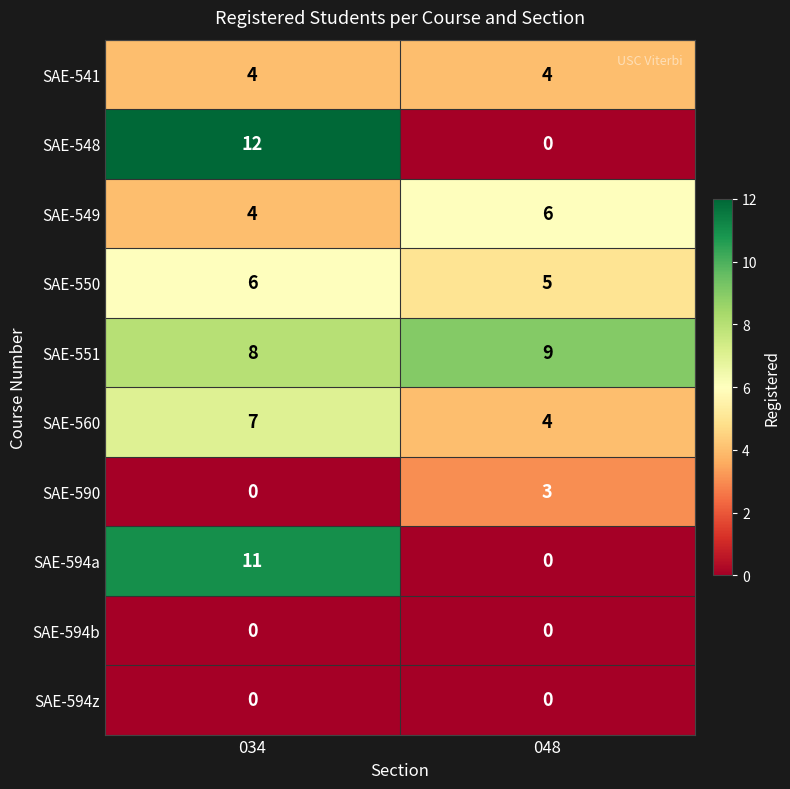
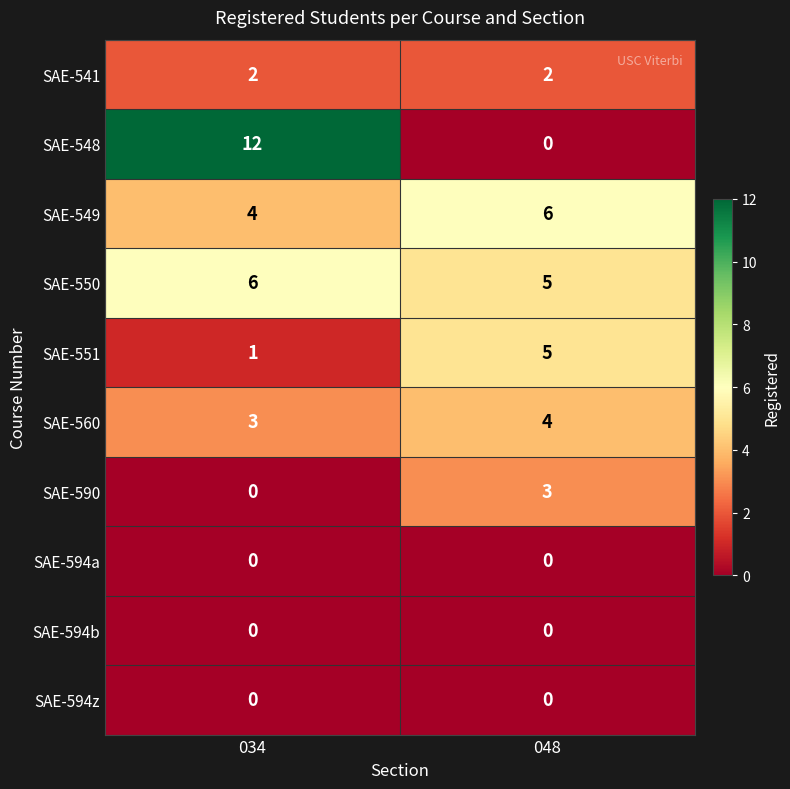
SAE-541, 034: 4 -> 2
SAE-541, 048: 4 -> 2
SAE-551, 034: 8 -> 1
SAE-551, 048: 9 -> 5
SAE-560, 034: 7 -> 3
SAE-594a, 034: 11 -> 0
